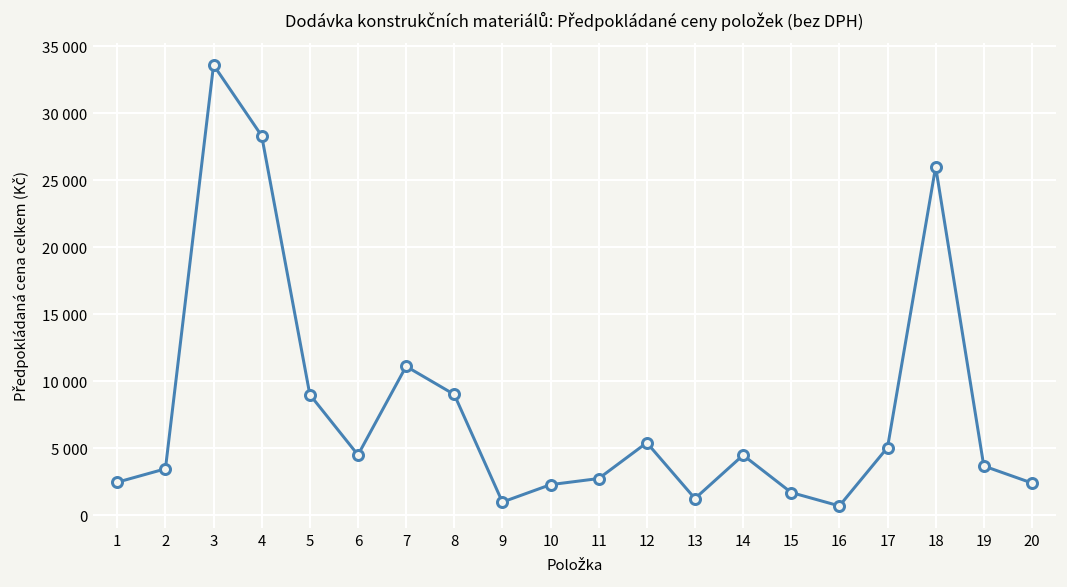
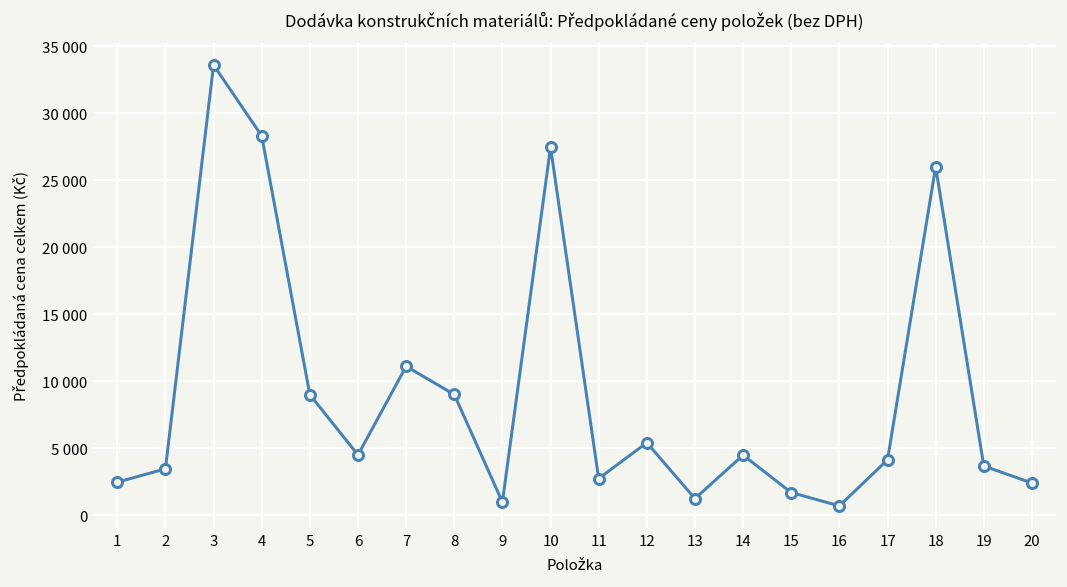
10: 2300 -> 27500
17: 5000 -> 4100
